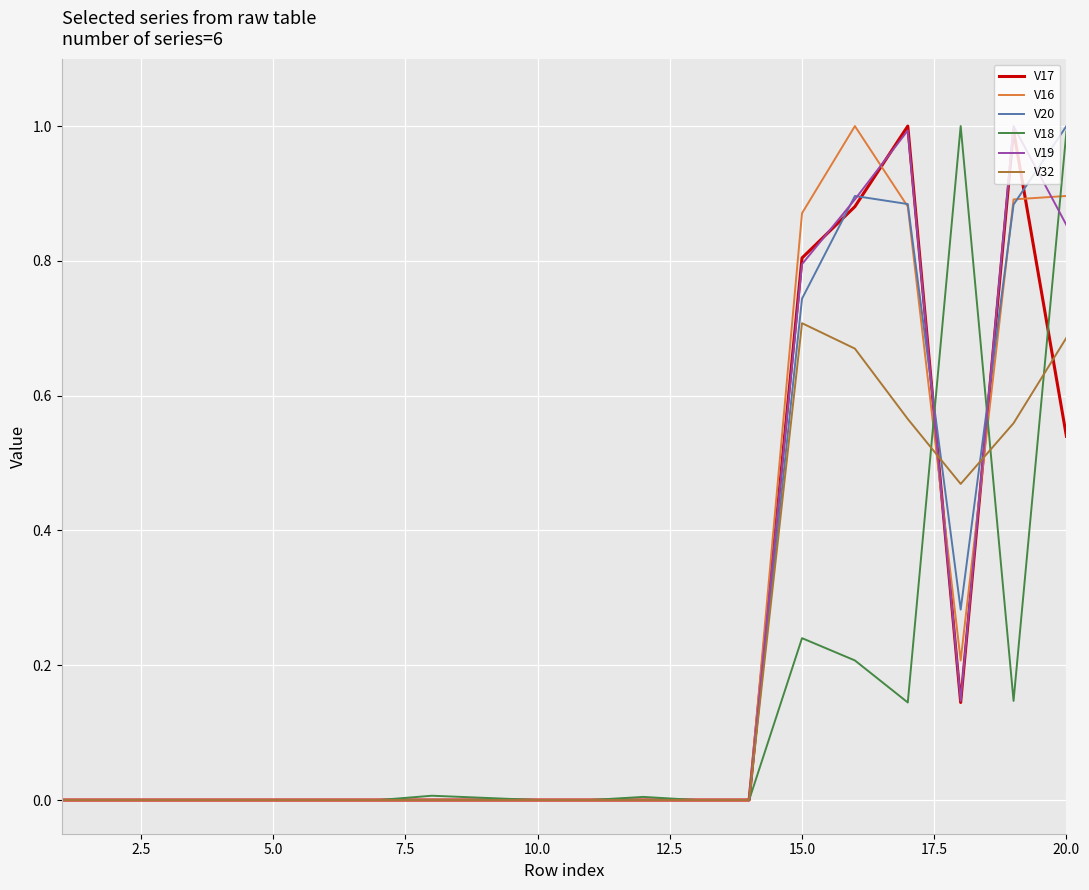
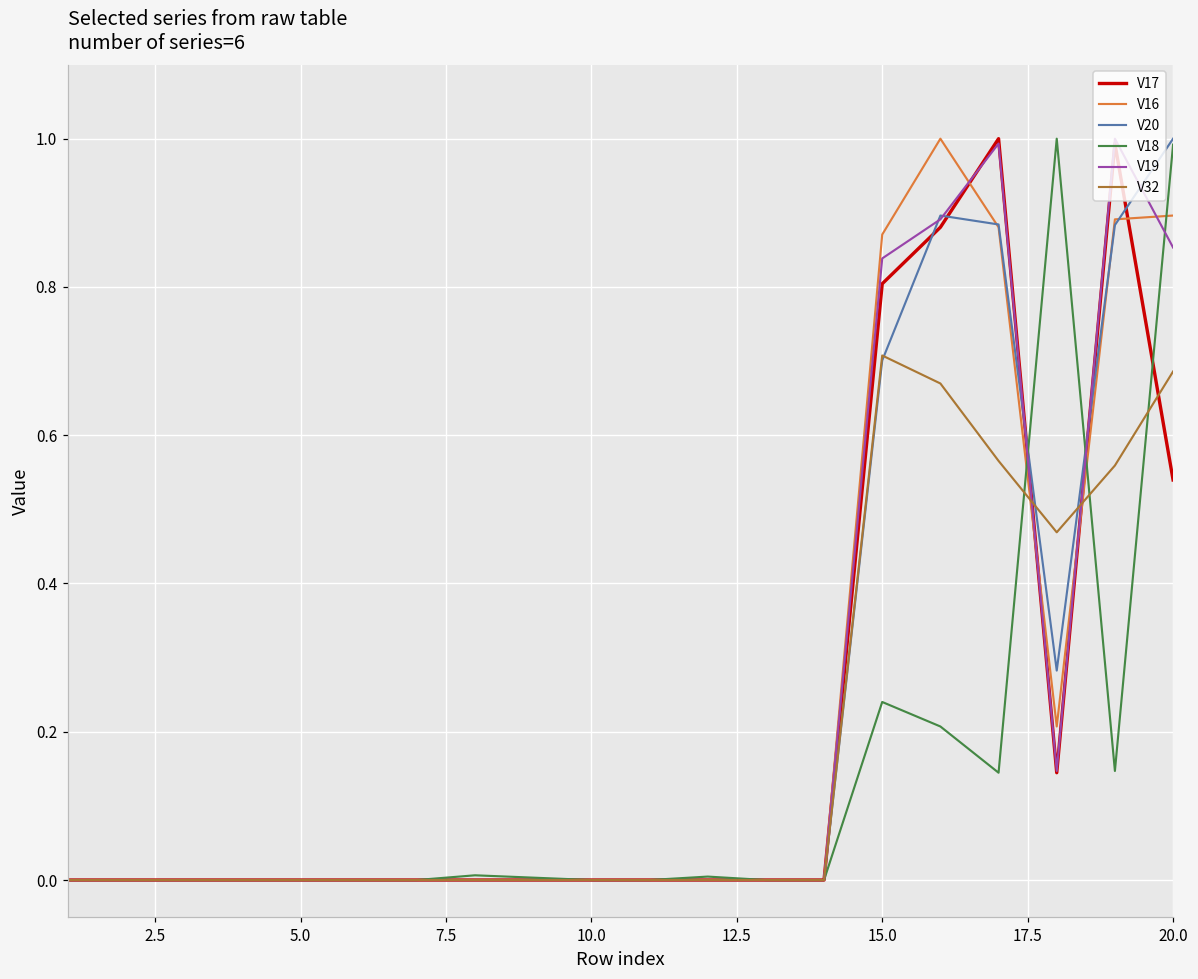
V20, 15.0: 0.74 -> 0.70
V19, 15.0: 0.80 -> 0.84
